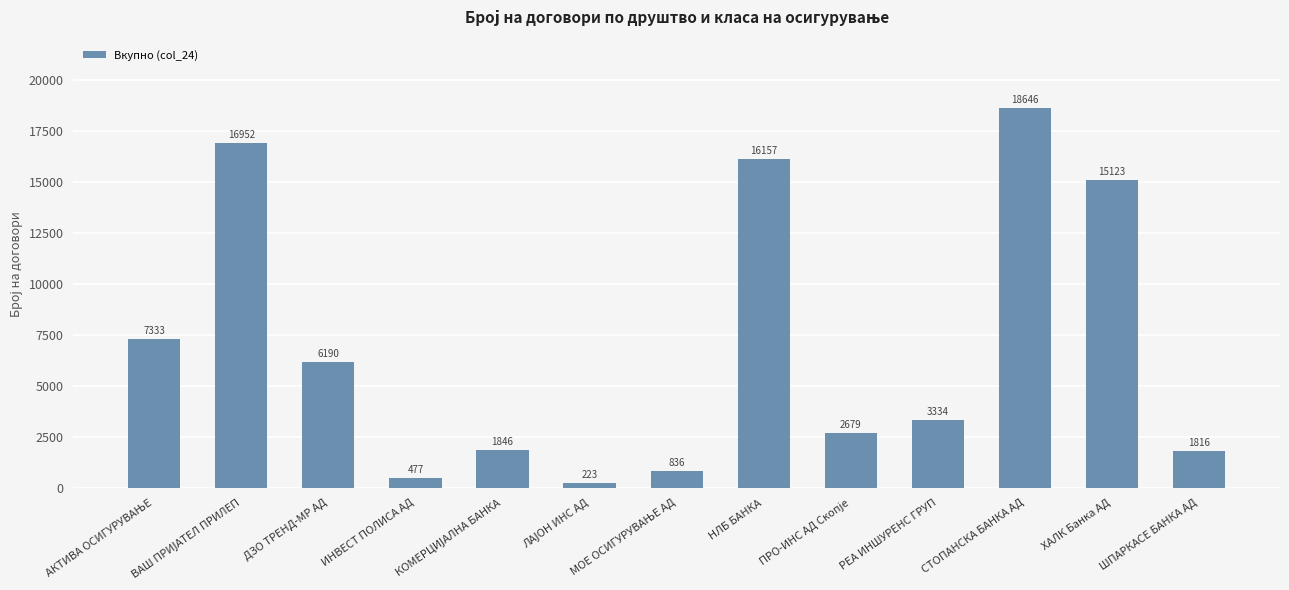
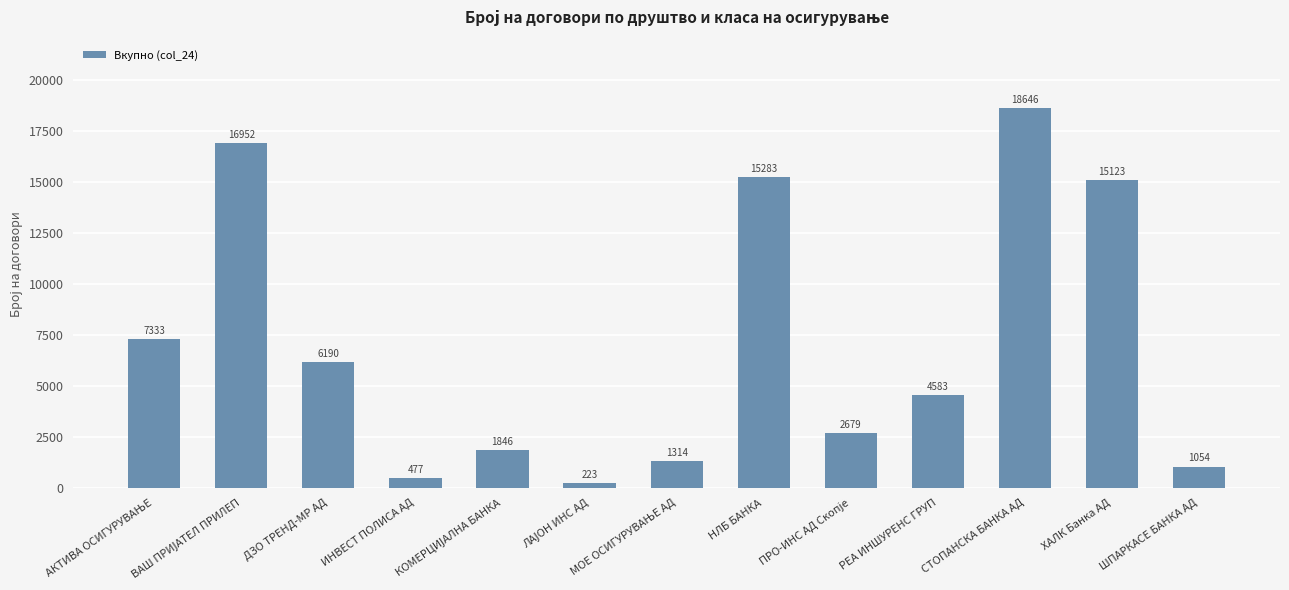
МОЕ ОСИГУРУВАЊЕ АД: 836 -> 1314
НЛБ БАНКА: 16157 -> 15283
РЕА ИНШУРЕНС ГРУП: 3334 -> 4583
ШПАРКАСЕ БАНКА АД: 1816 -> 1054
